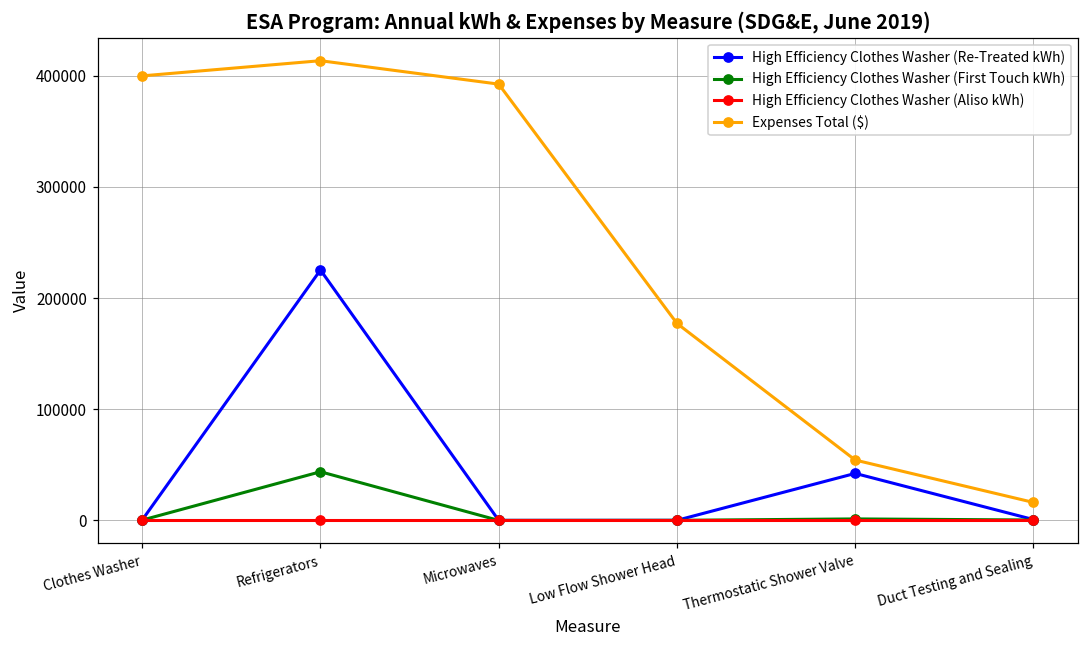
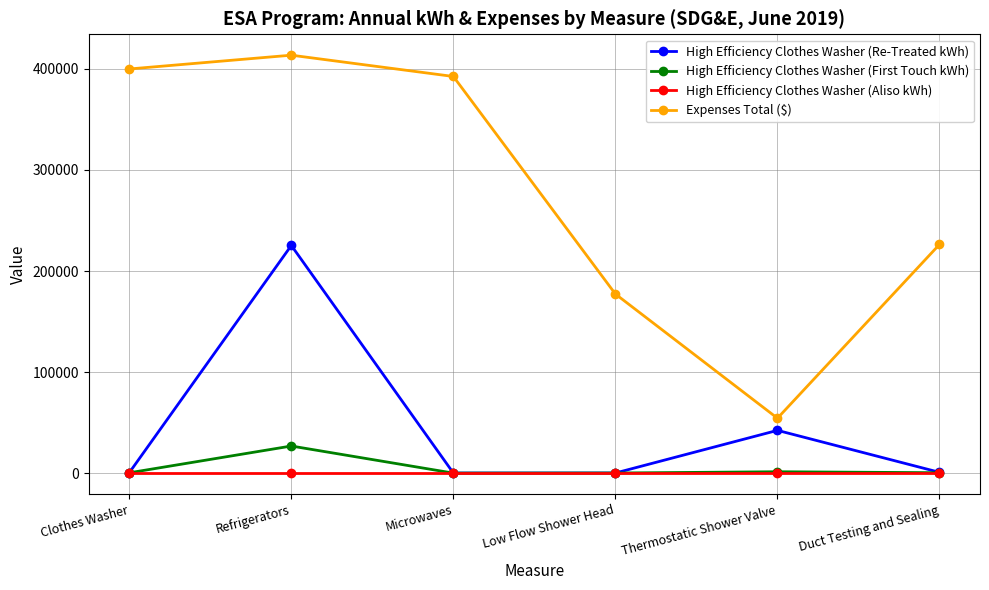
High Efficiency Clothes Washer (First Touch kWh), Refrigerators: 44000 -> 27000
Expenses Total ($), Duct Testing and Sealing: 16000 -> 226000
